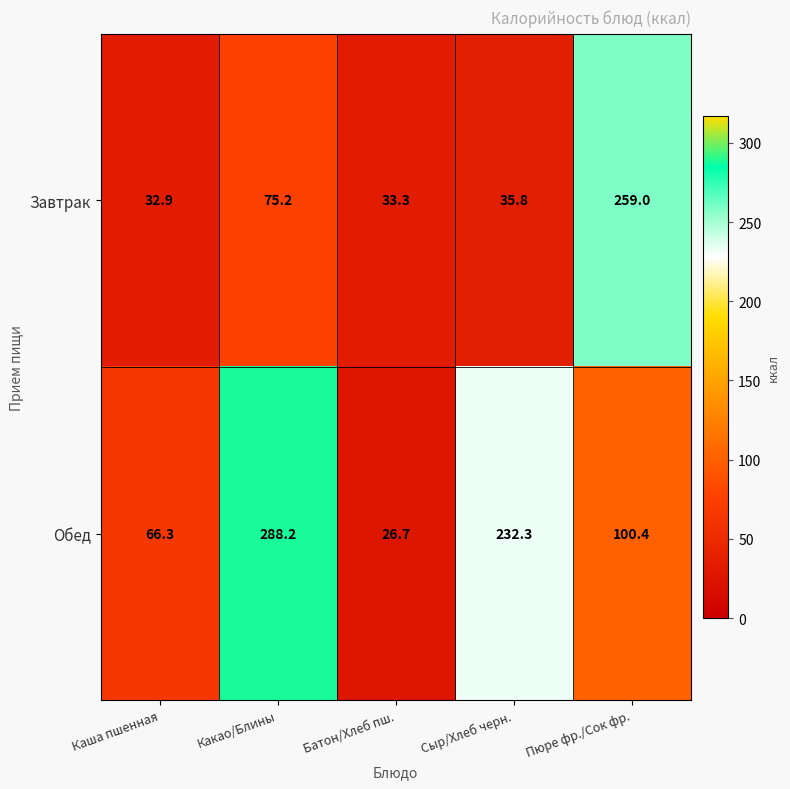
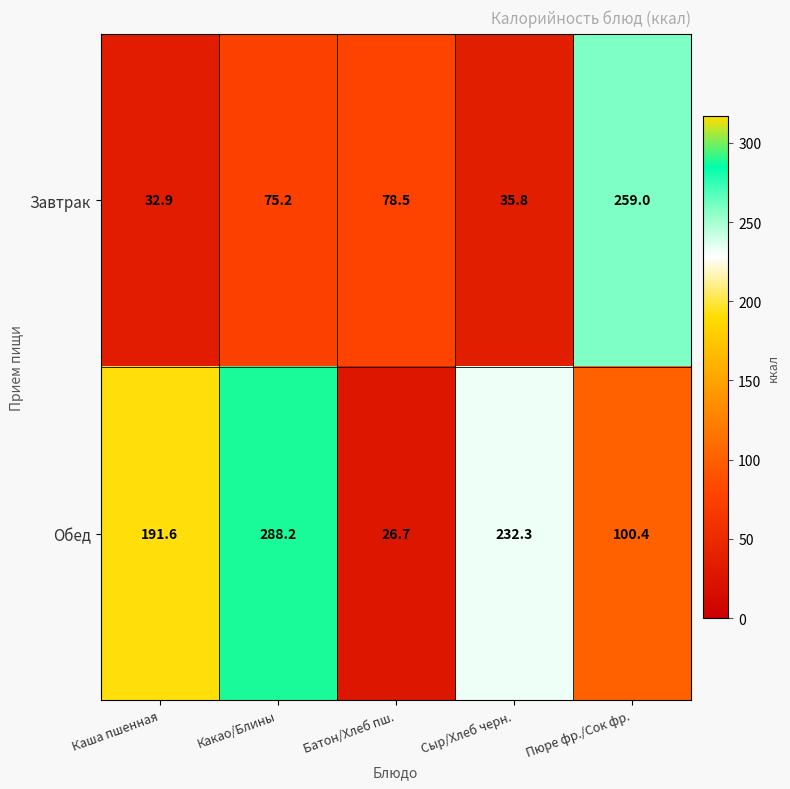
Завтрак, Батон/Хлеб пш.: 33.3 -> 78.5
Обед, Каша пшенная: 66.3 -> 191.6
